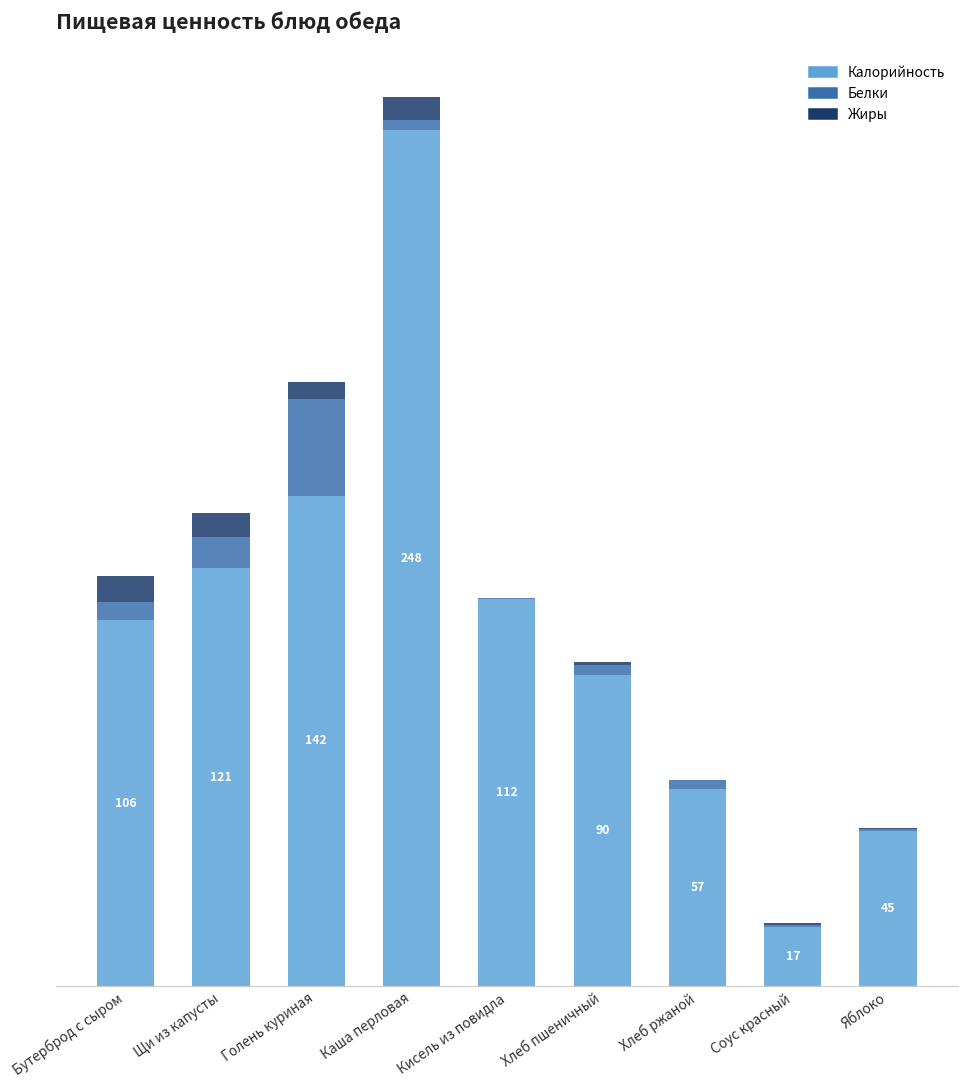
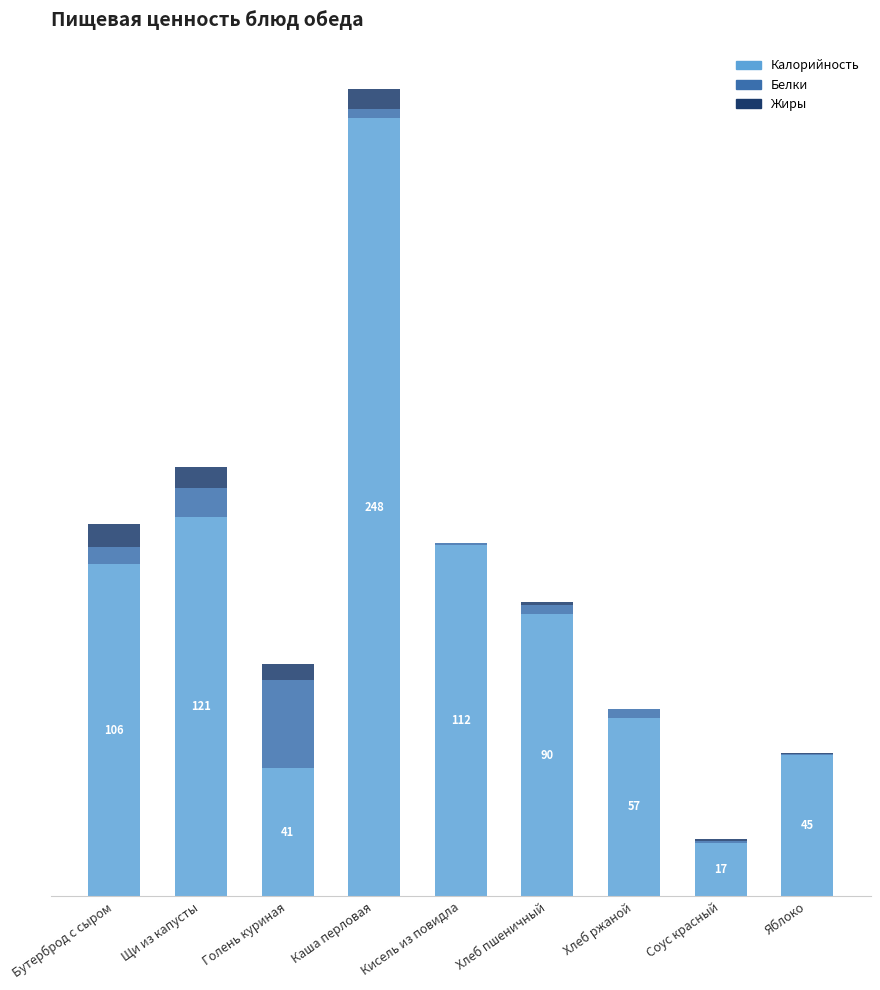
Калорийность, Голень куриная: 142 -> 41
